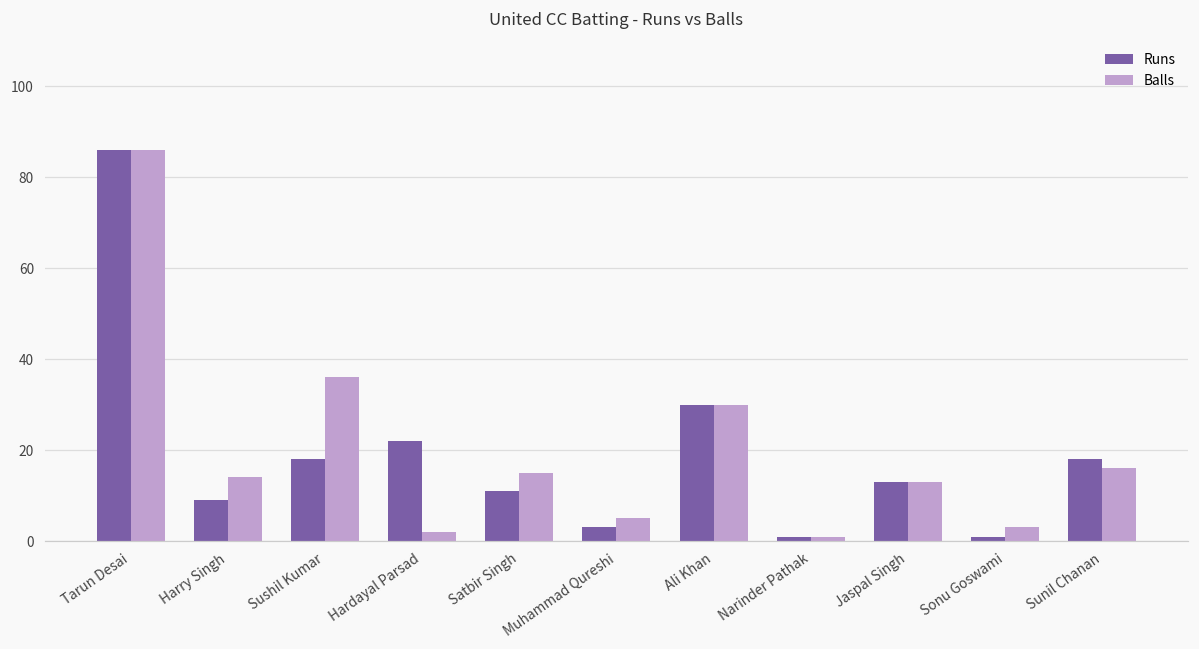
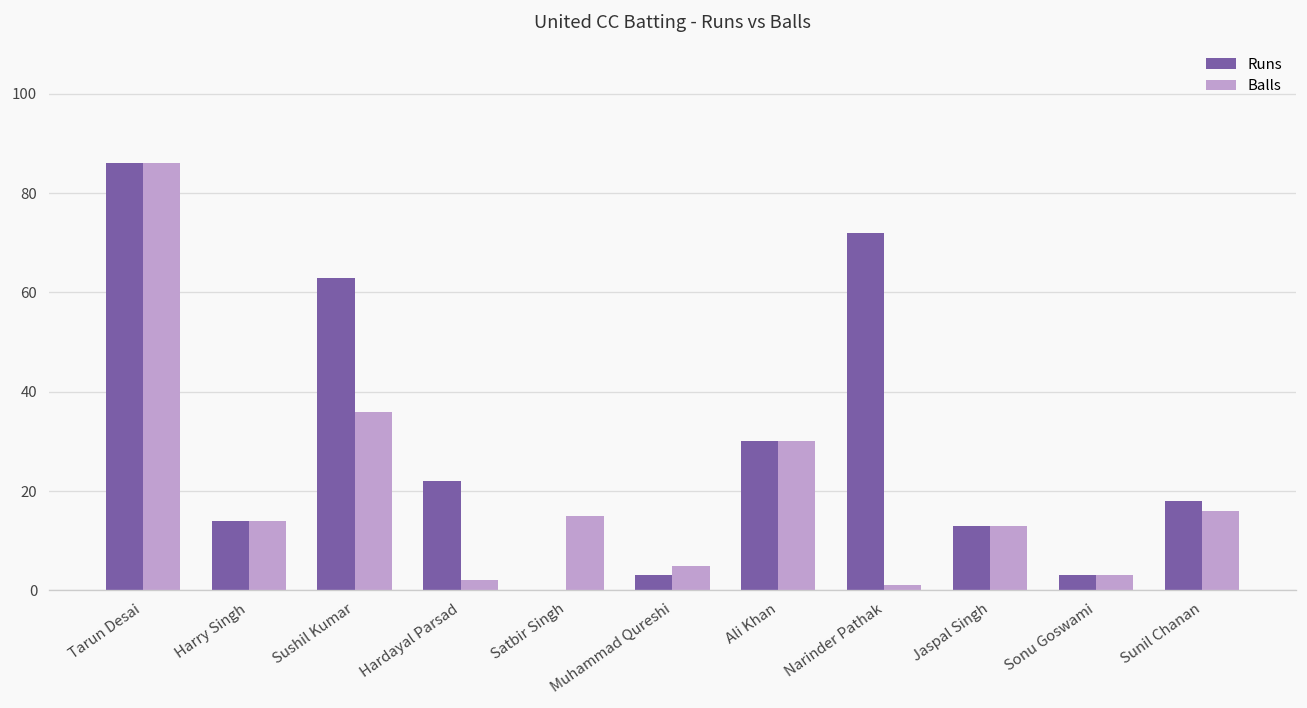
Runs, Harry Singh: 9 -> 14
Runs, Sushil Kumar: 18 -> 63
Runs, Satbir Singh: 11 -> 0
Runs, Narinder Pathak: 1 -> 72
Runs, Sonu Goswami: 1 -> 3
